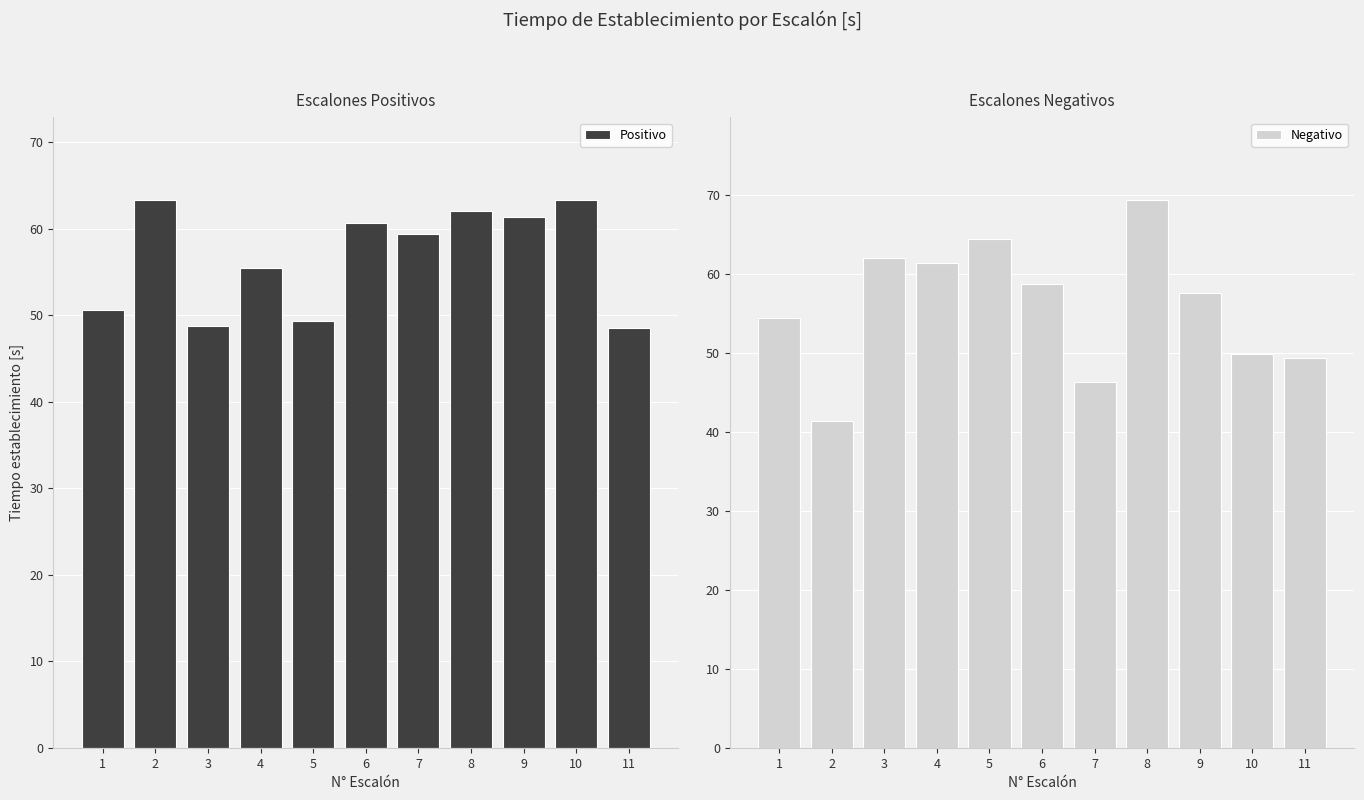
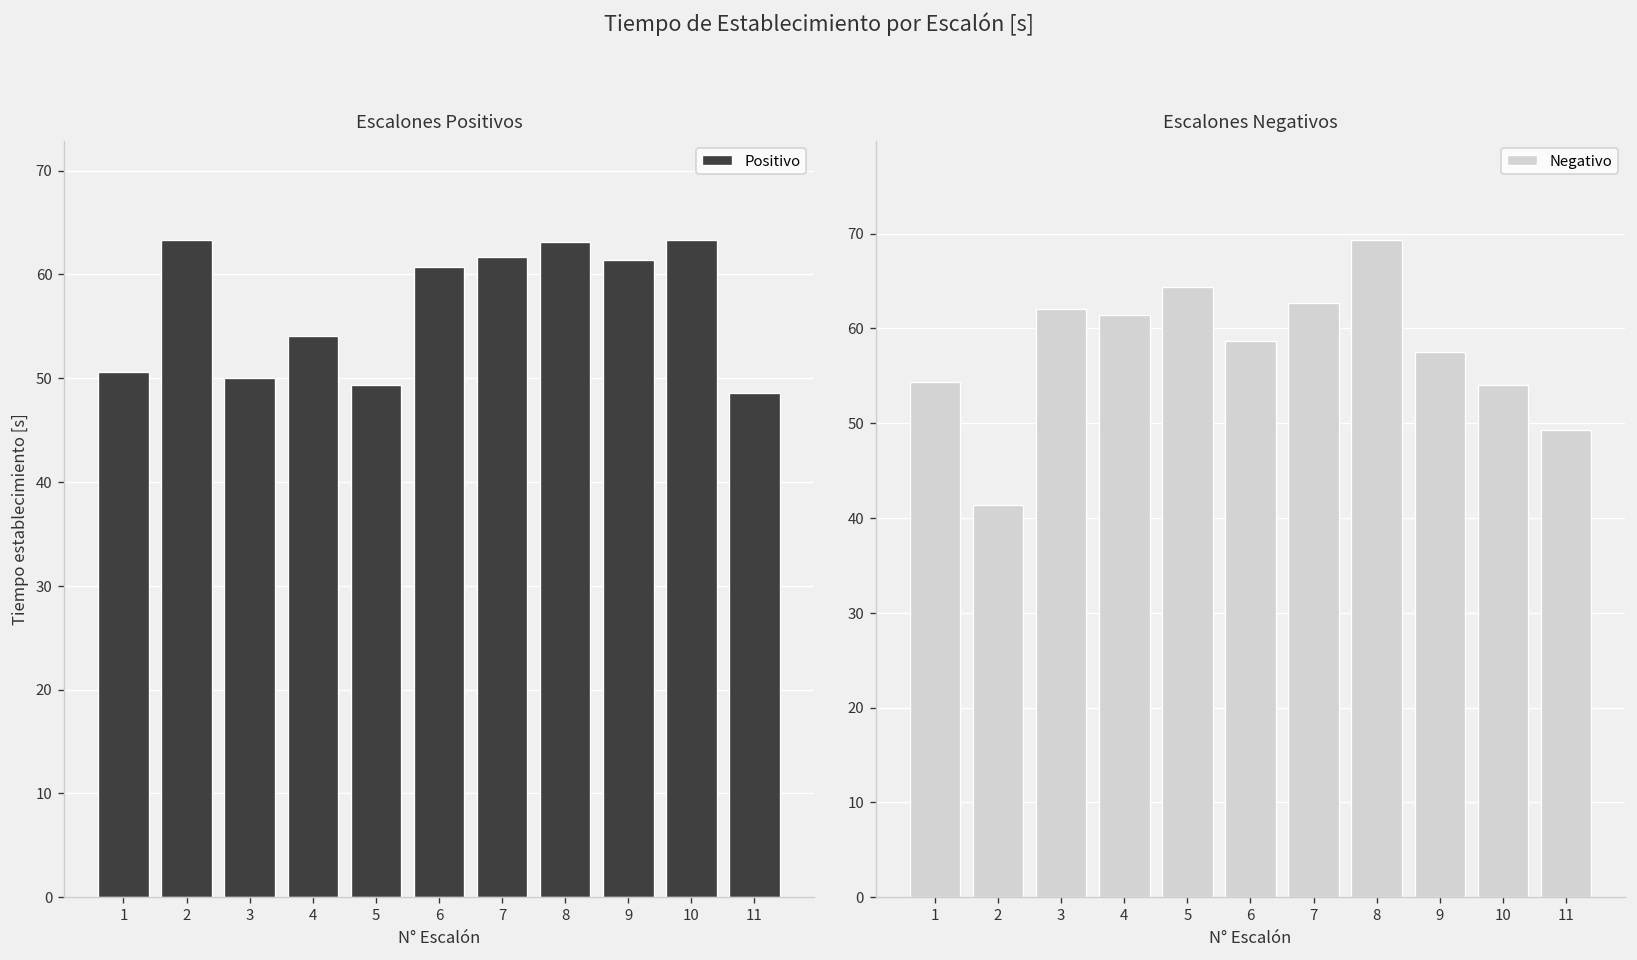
Escalones Positivos, 3: 49 -> 50
Escalones Positivos, 4: 55 -> 54
Escalones Positivos, 7: 59 -> 62
Escalones Positivos, 8: 62 -> 63
Escalones Negativos, 7: 46 -> 63
Escalones Negativos, 10: 50 -> 54
